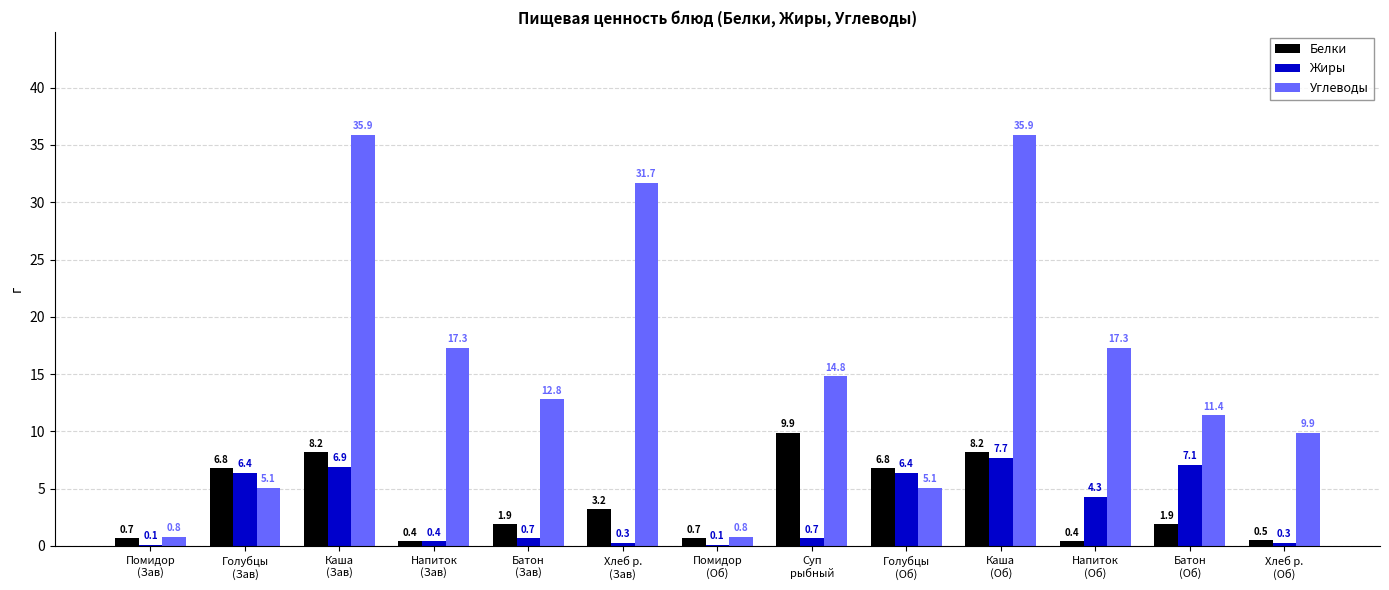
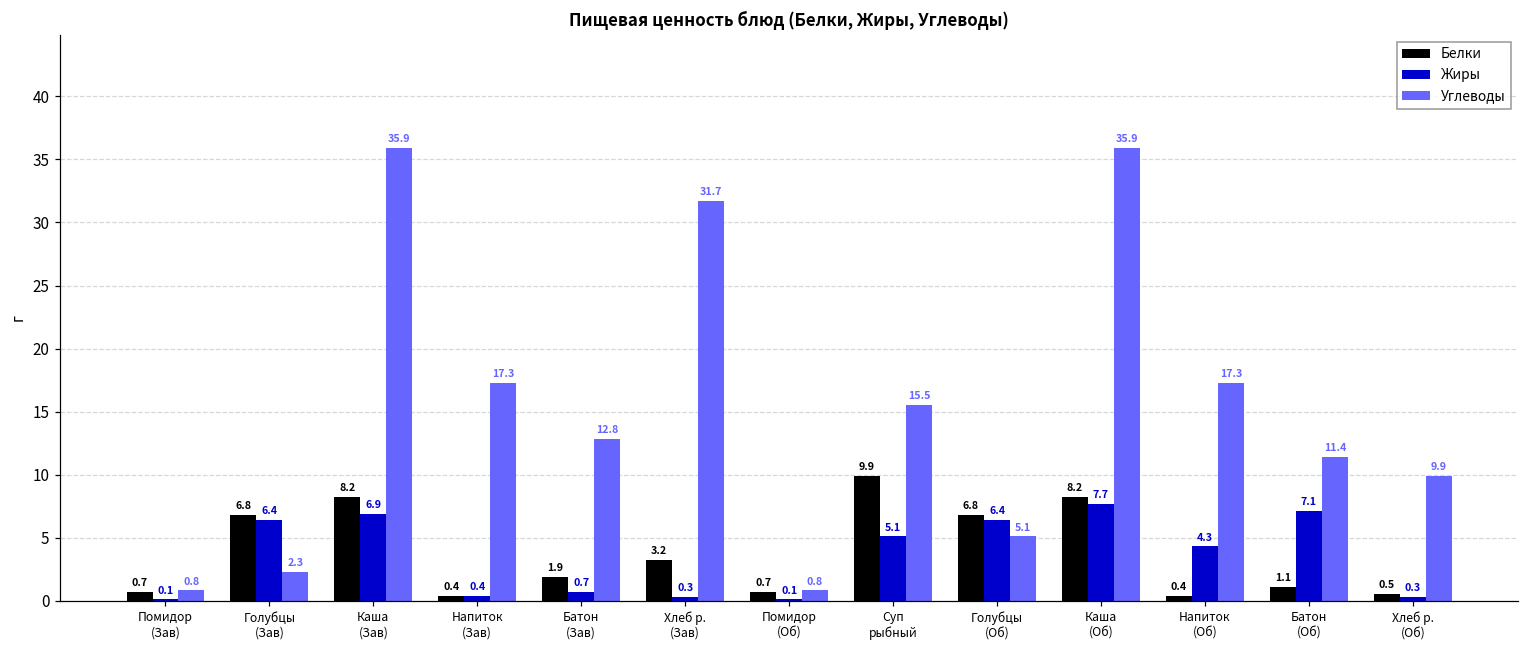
Углеводы, Голубцы (Зав): 5.1 -> 2.3
Жиры, Суп рыбный: 0.7 -> 5.1
Углеводы, Суп рыбный: 14.8 -> 15.5
Белки, Батон (Об): 1.9 -> 1.1
